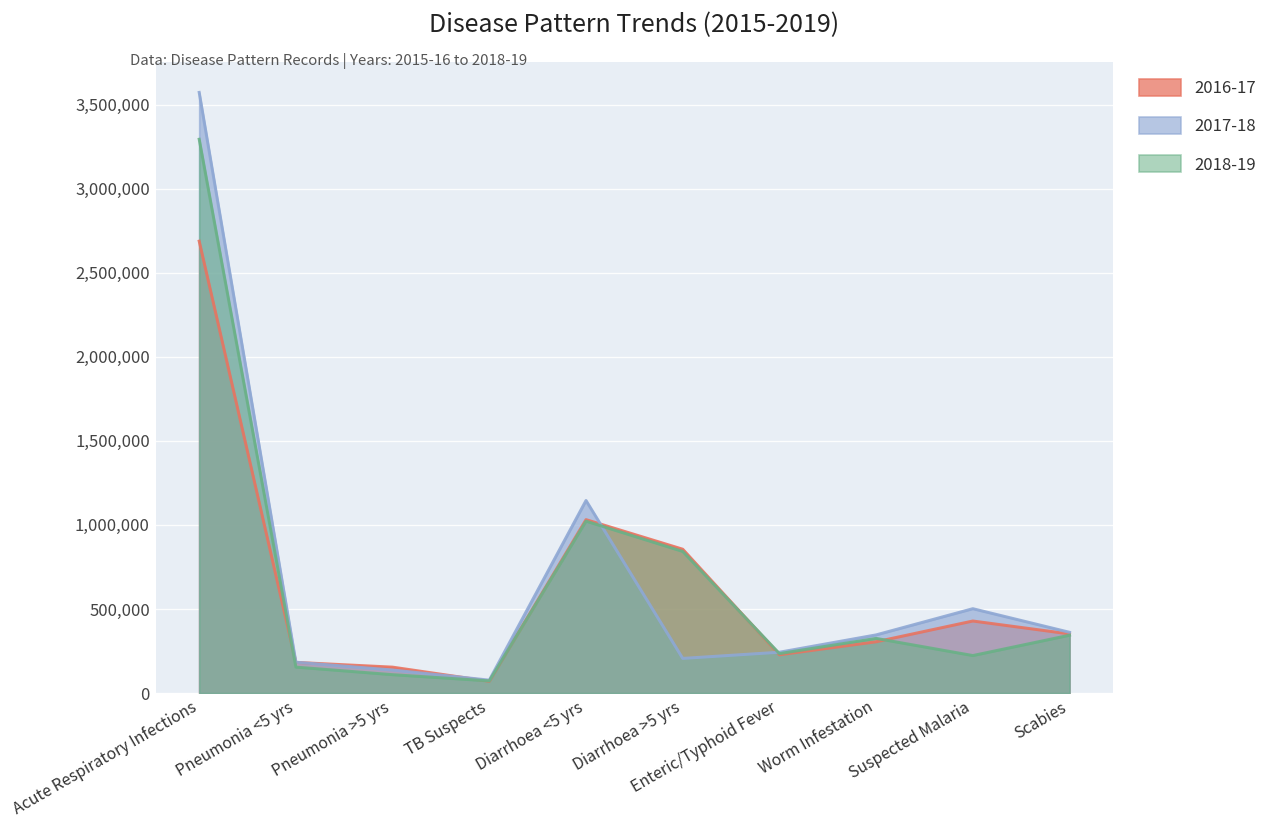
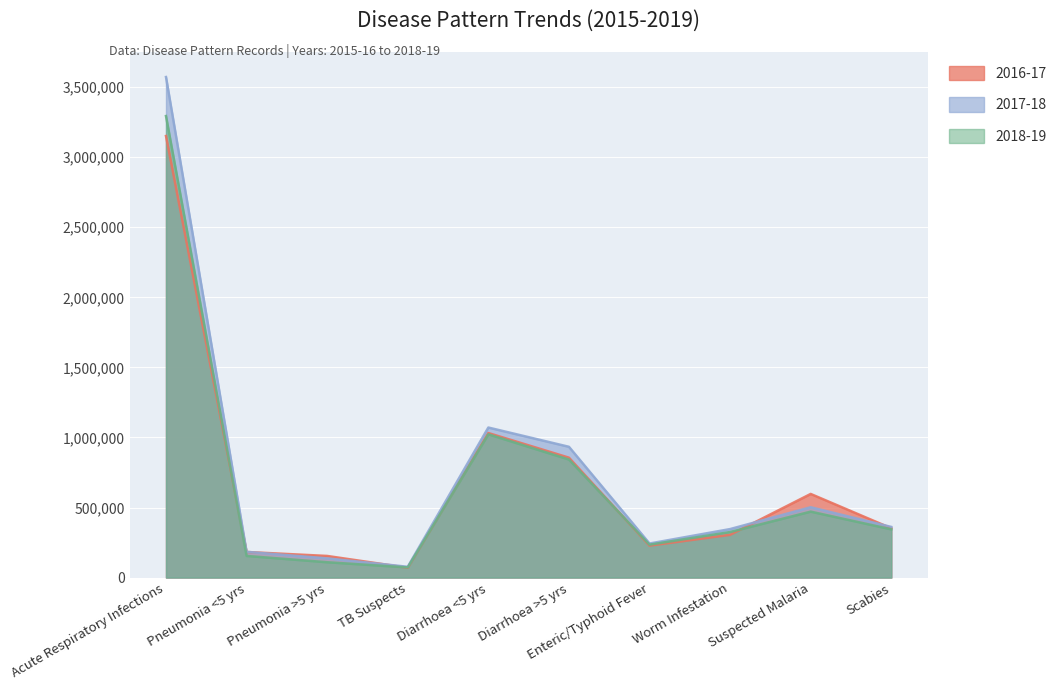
2016-17, Acute Respiratory Infections: 2,690,000 -> 3,150,000
2017-18, Diarrhoea <5 yrs: 1,150,000 -> 1,070,000
2017-18, Diarrhoea >5 yrs: 210,000 -> 930,000
2016-17, Suspected Malaria: 430,000 -> 600,000
2018-19, Suspected Malaria: 220,000 -> 470,000
